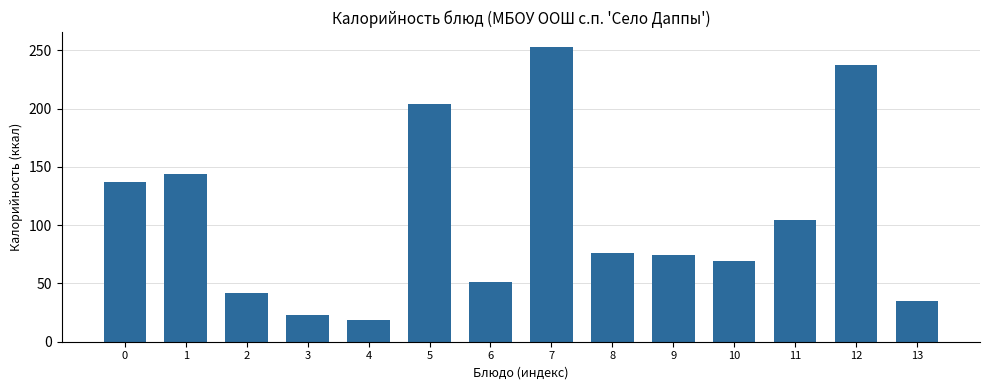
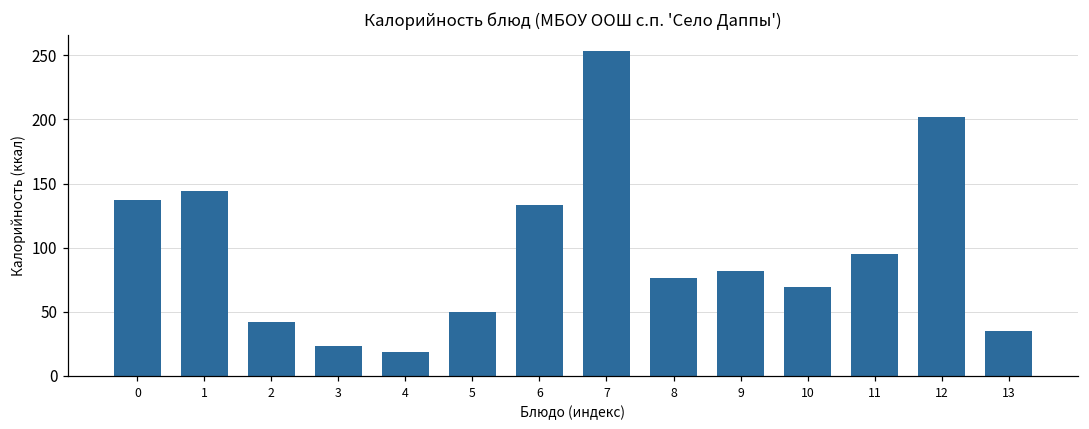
5: 204 -> 50
6: 51 -> 133
9: 74 -> 82
11: 104 -> 95
12: 237 -> 202
